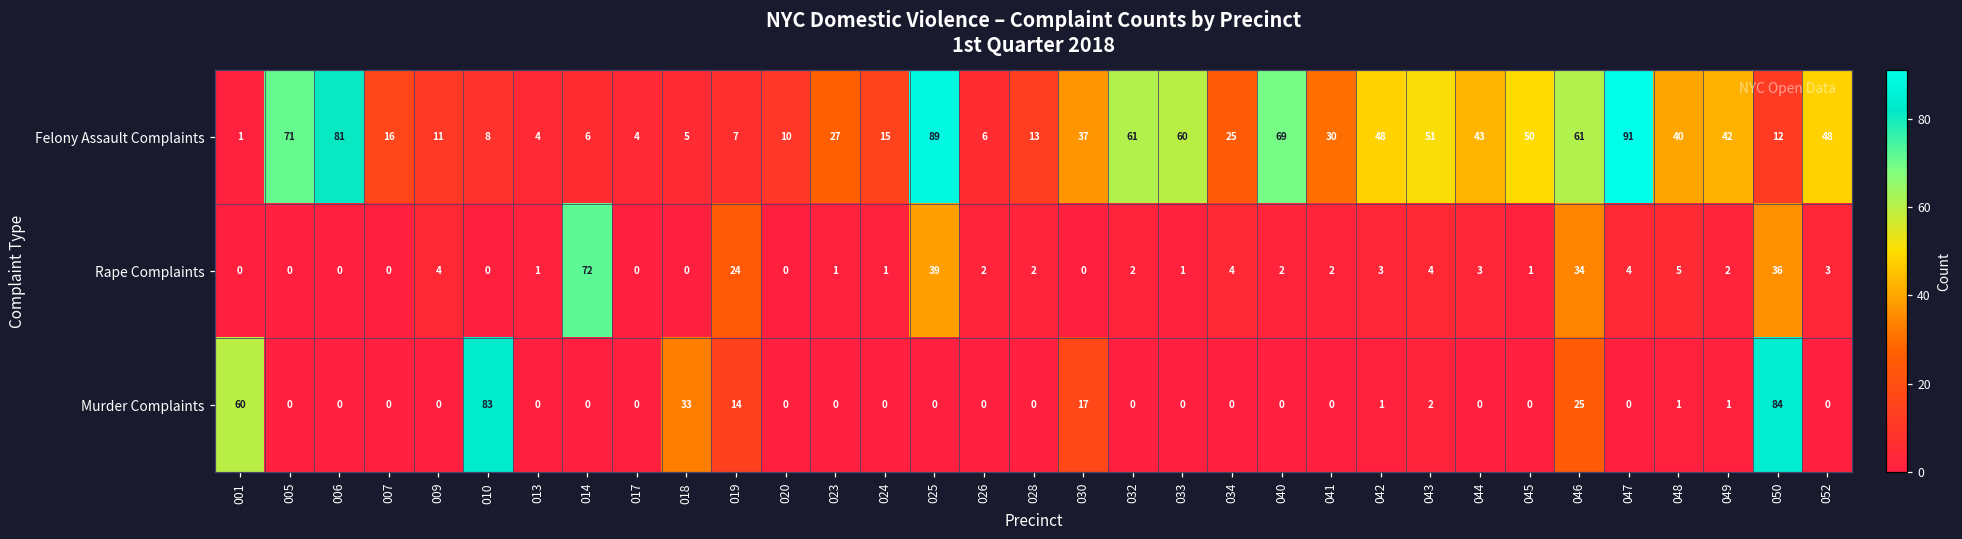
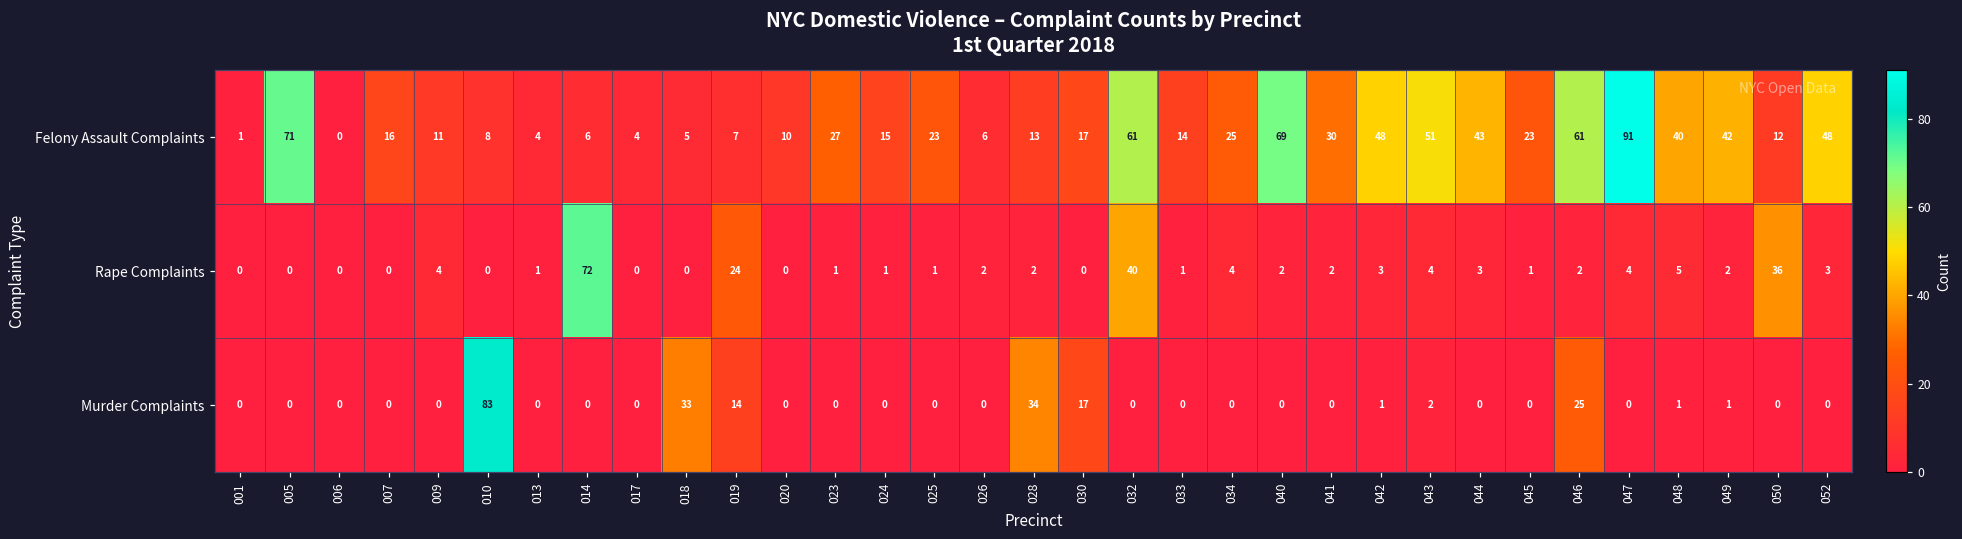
Felony Assault Complaints, 006: 81 -> 0
Felony Assault Complaints, 025: 89 -> 23
Felony Assault Complaints, 030: 37 -> 17
Felony Assault Complaints, 033: 60 -> 14
Felony Assault Complaints, 045: 50 -> 23
Rape Complaints, 025: 39 -> 1
Rape Complaints, 032: 2 -> 40
Rape Complaints, 046: 34 -> 2
Murder Complaints, 001: 60 -> 0
Murder Complaints, 028: 0 -> 34
Murder Complaints, 050: 84 -> 0
